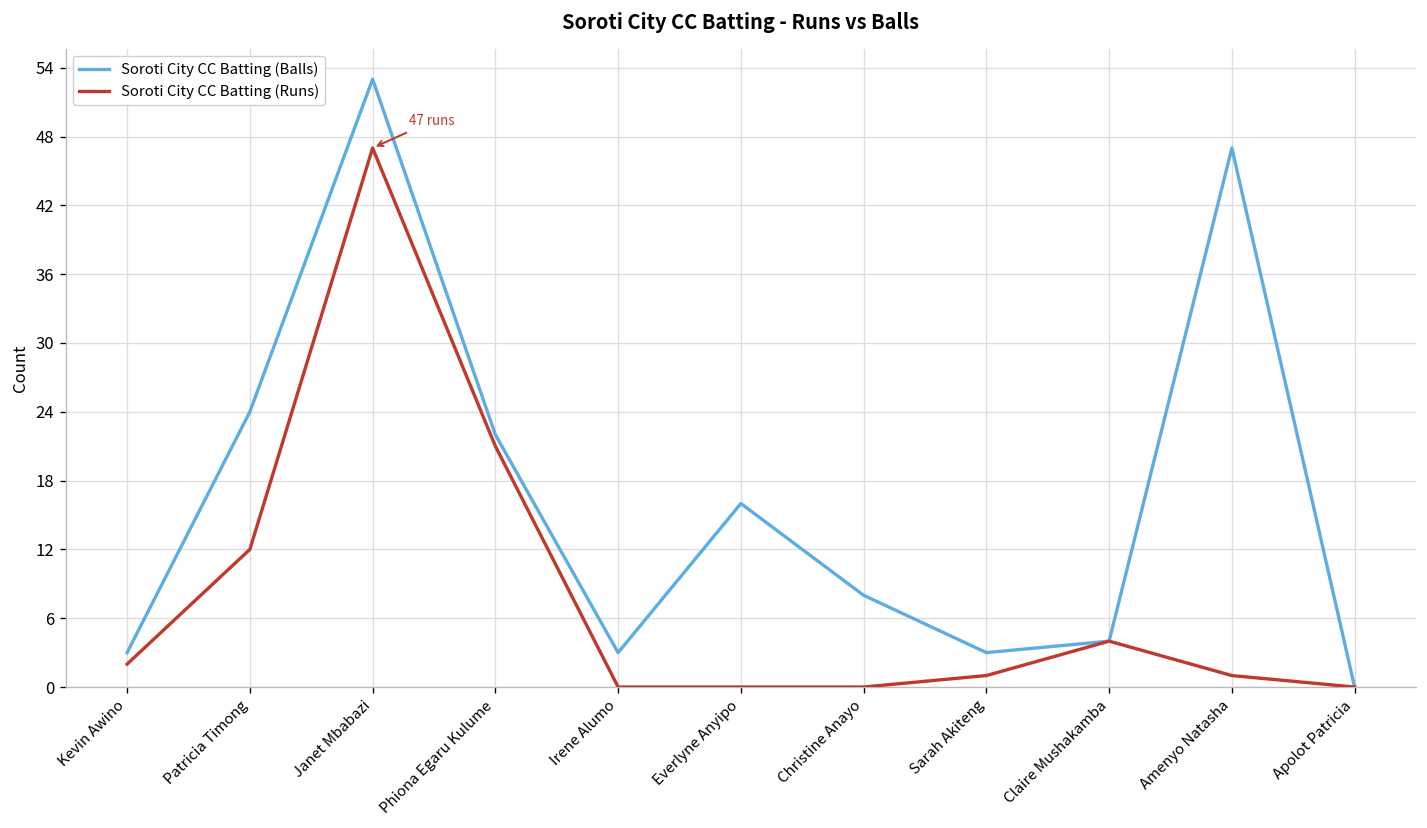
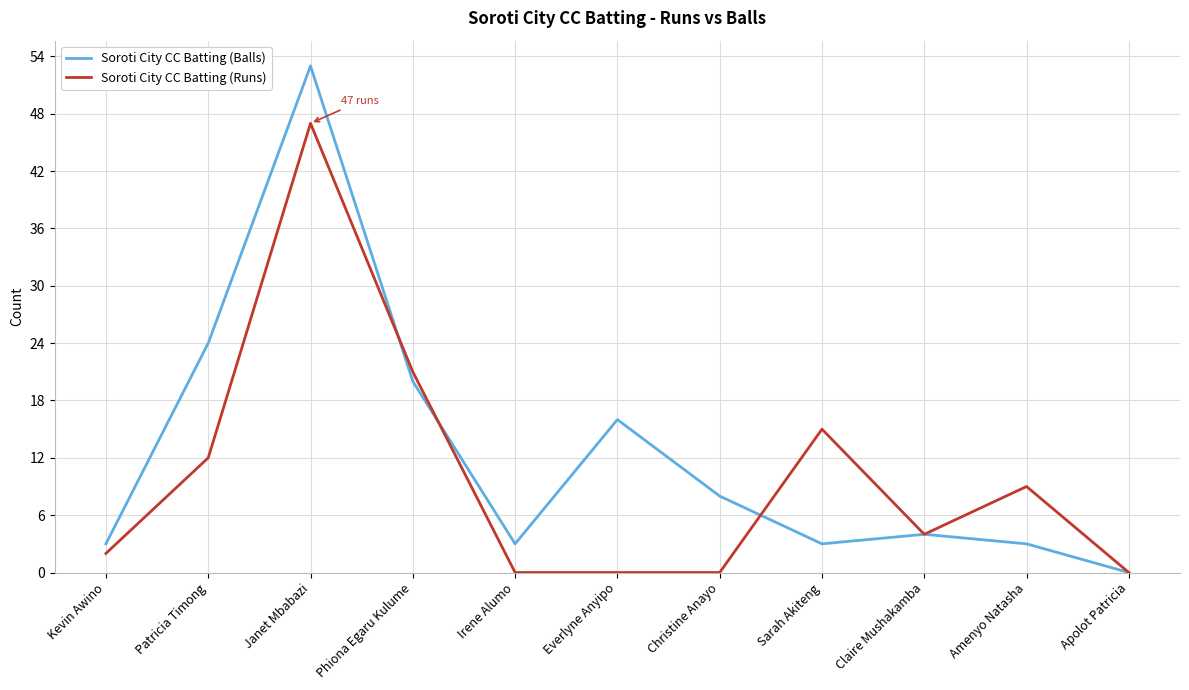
Soroti City CC Batting (Balls), Phiona Egaru Kulume: 22 -> 20
Soroti City CC Batting (Runs), Sarah Akiteng: 1 -> 15
Soroti City CC Batting (Balls), Amenyo Natasha: 47 -> 3
Soroti City CC Batting (Runs), Amenyo Natasha: 1 -> 9
